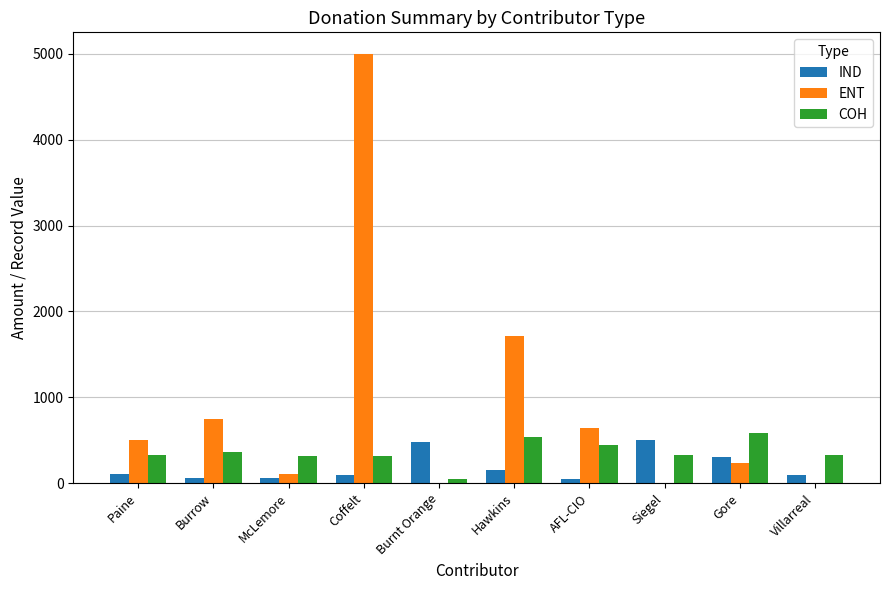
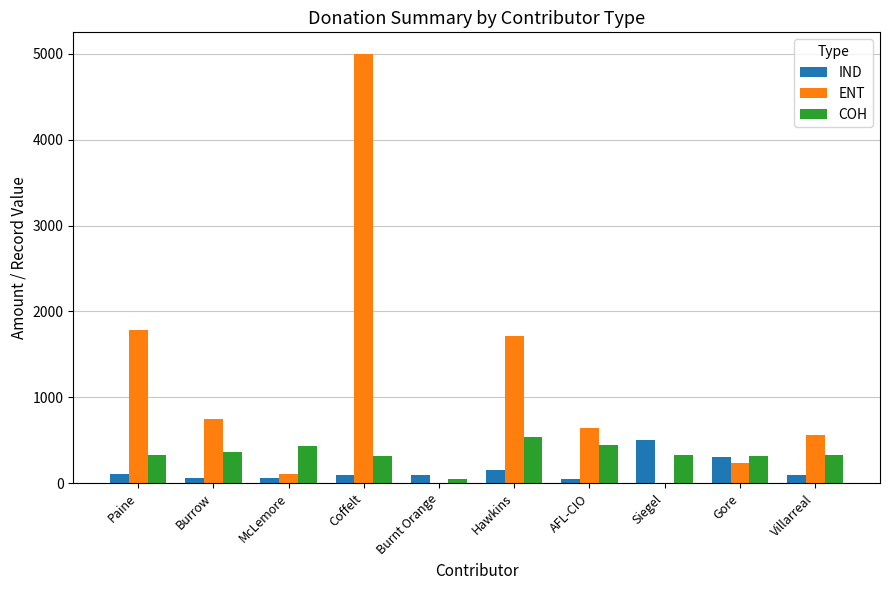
ENT, Paine: 500 -> 1800
COH, McLemore: 300 -> 400
IND, Burnt Orange: 500 -> 100
COH, Gore: 600 -> 300
ENT, Villarreal: 0 -> 600
